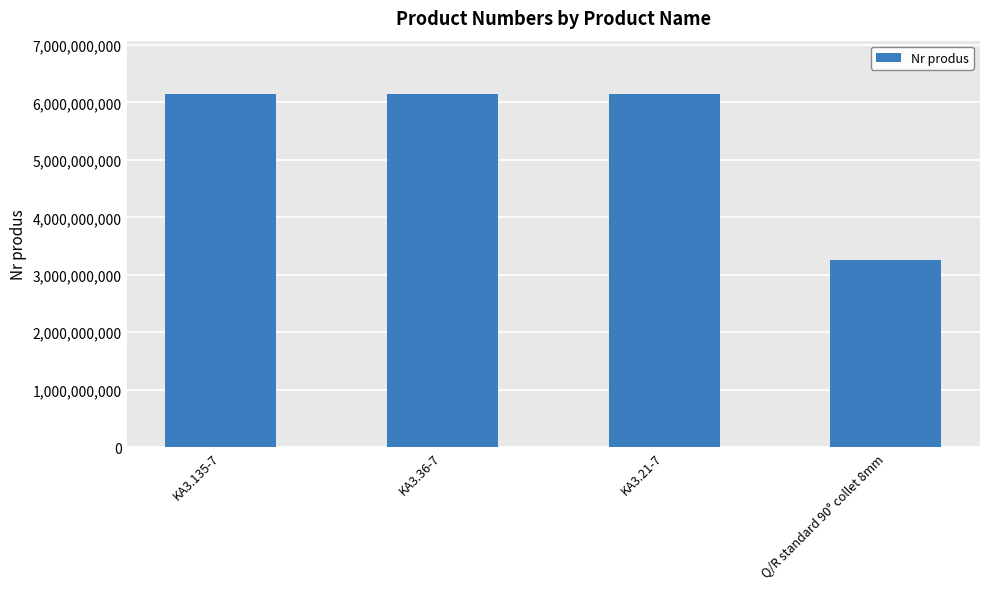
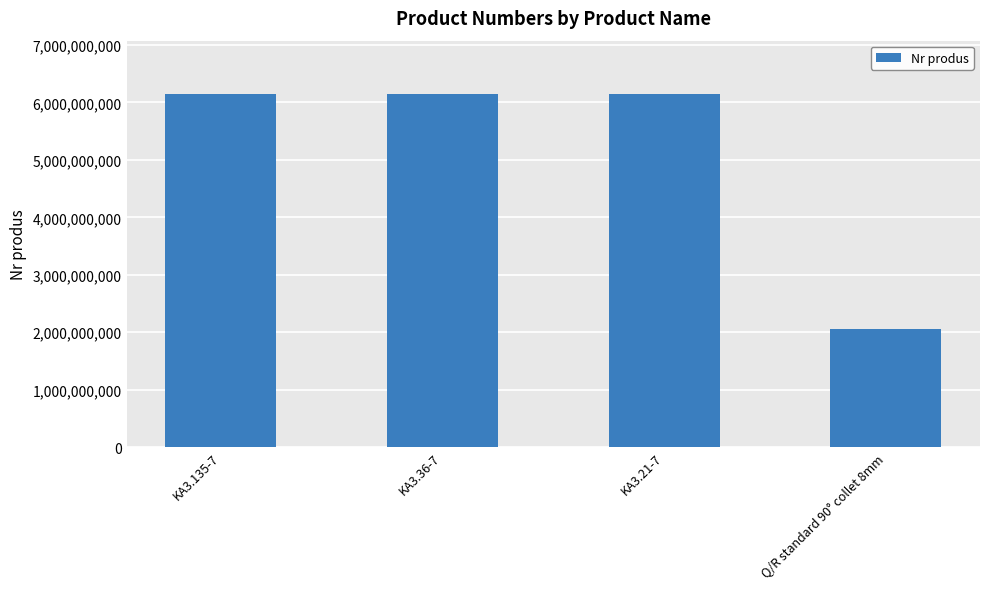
Q/R standard 90° collet 8mm: 3,300,000,000 -> 2,100,000,000
